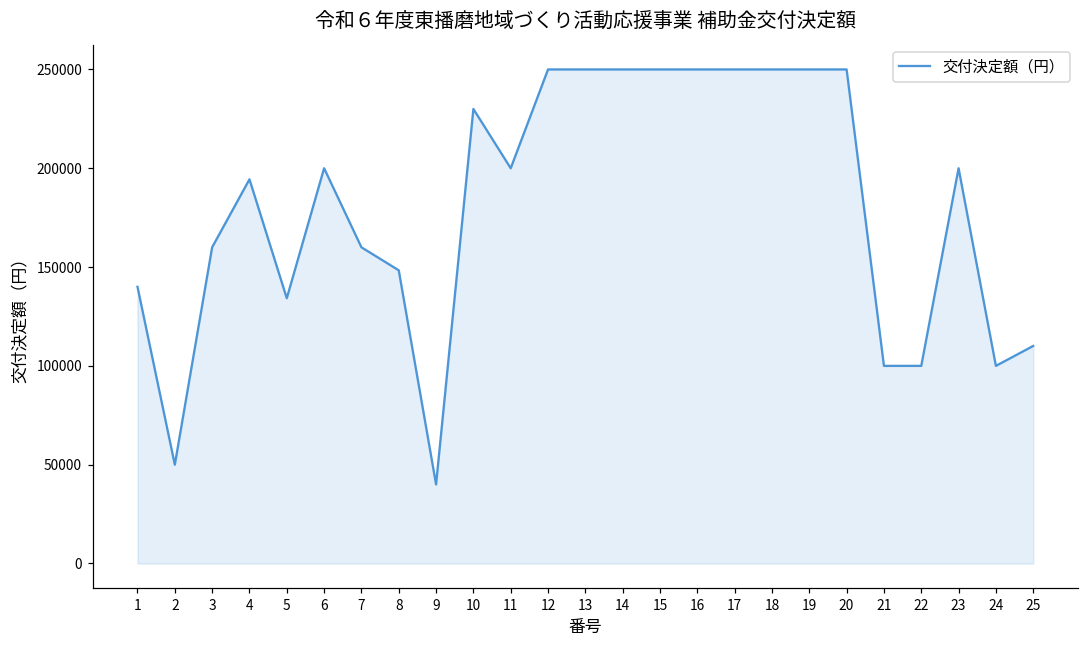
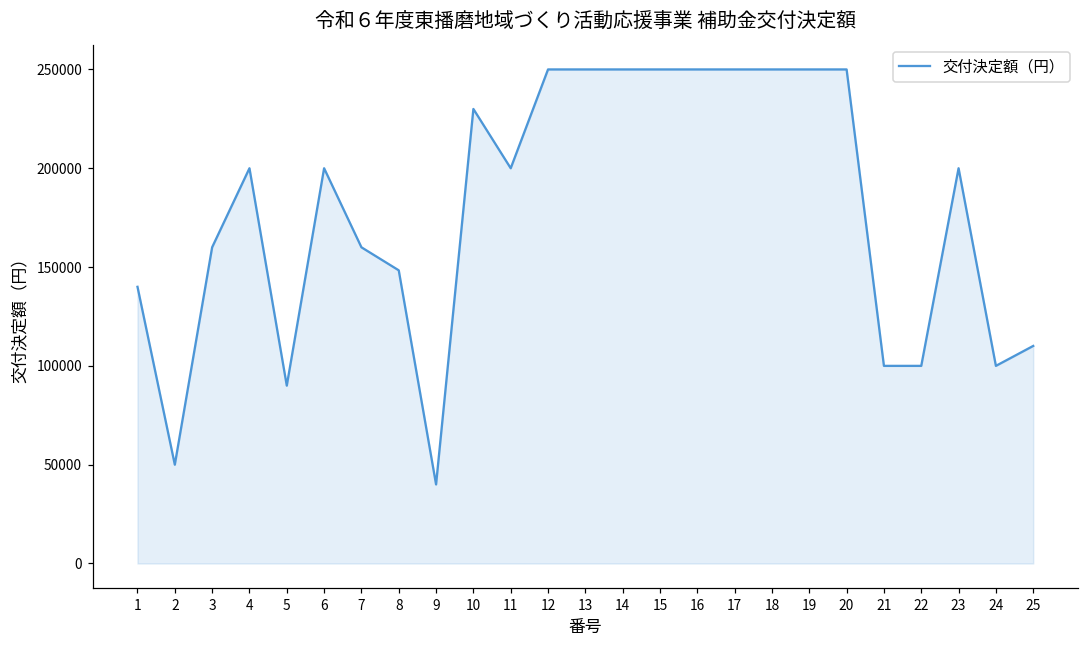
4: 194000 -> 200000
5: 134000 -> 90000
